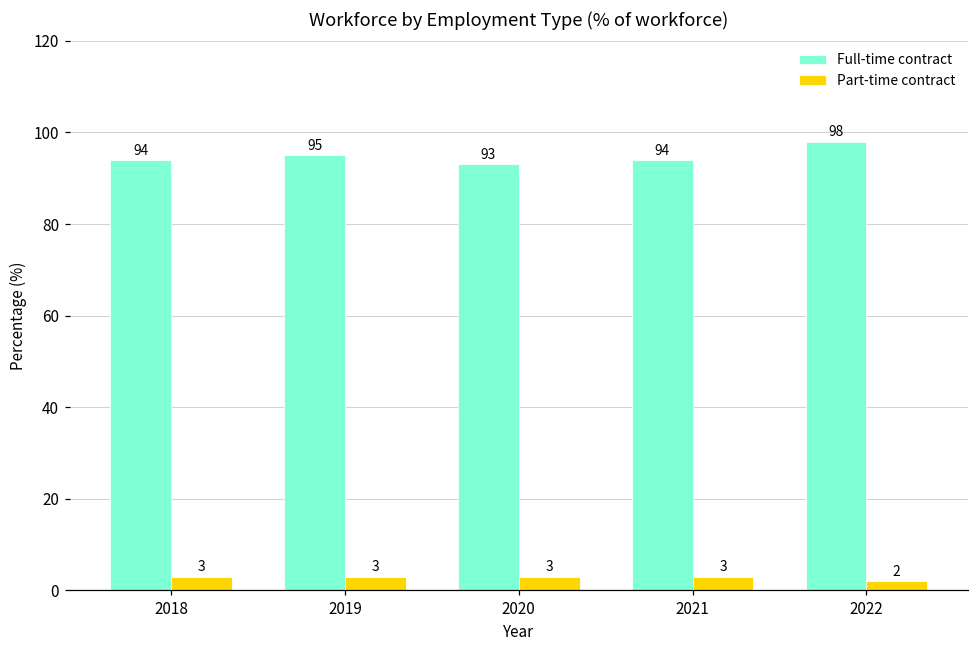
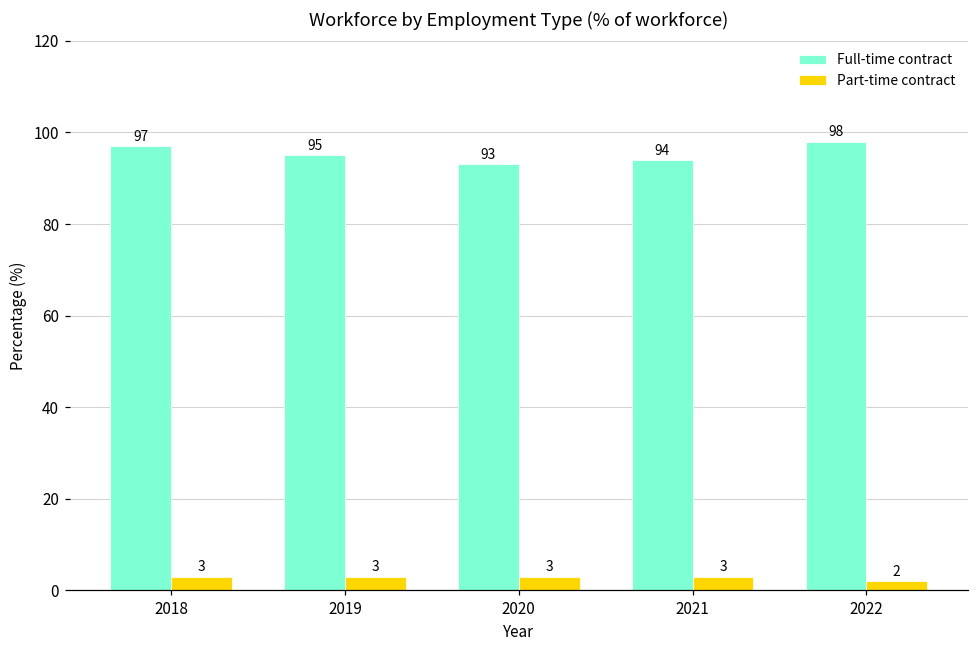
Full-time contract, 2018: 94 -> 97
